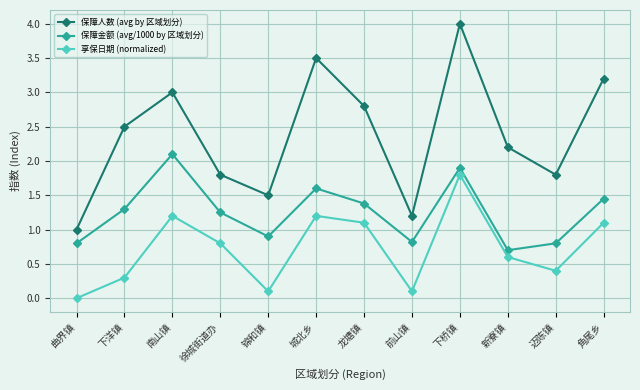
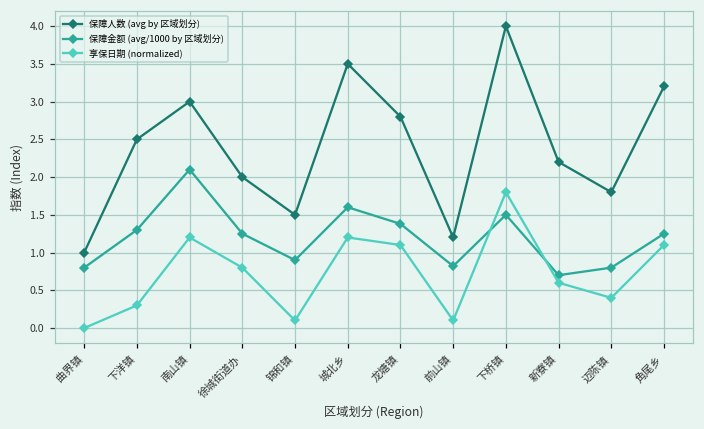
保障人数 (avg by 区域划分), 徐城街道办: 1.8 -> 2.0
保障金额 (avg/1000 by 区域划分), 下桥镇: 1.9 -> 1.5
保障金额 (avg/1000 by 区域划分), 角尾乡: 1.5 -> 1.3
